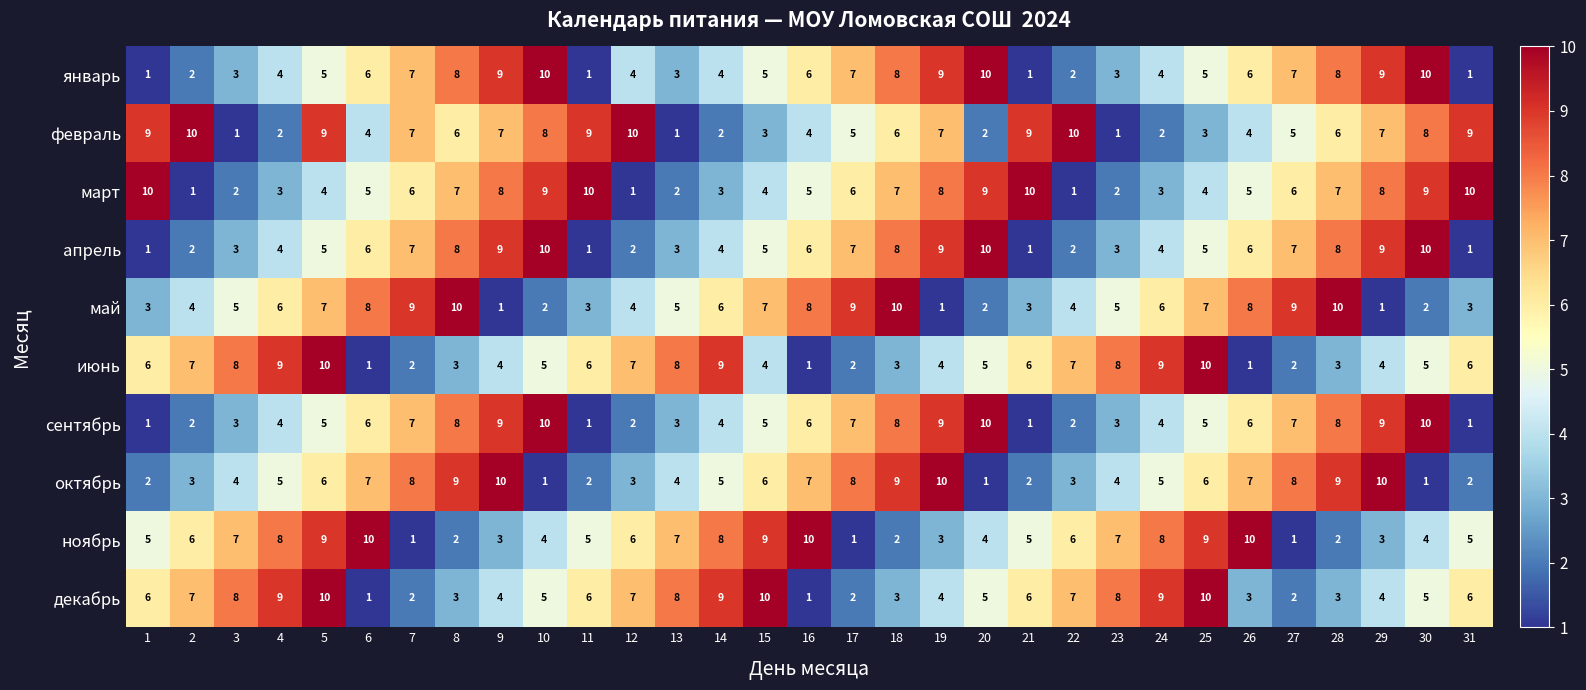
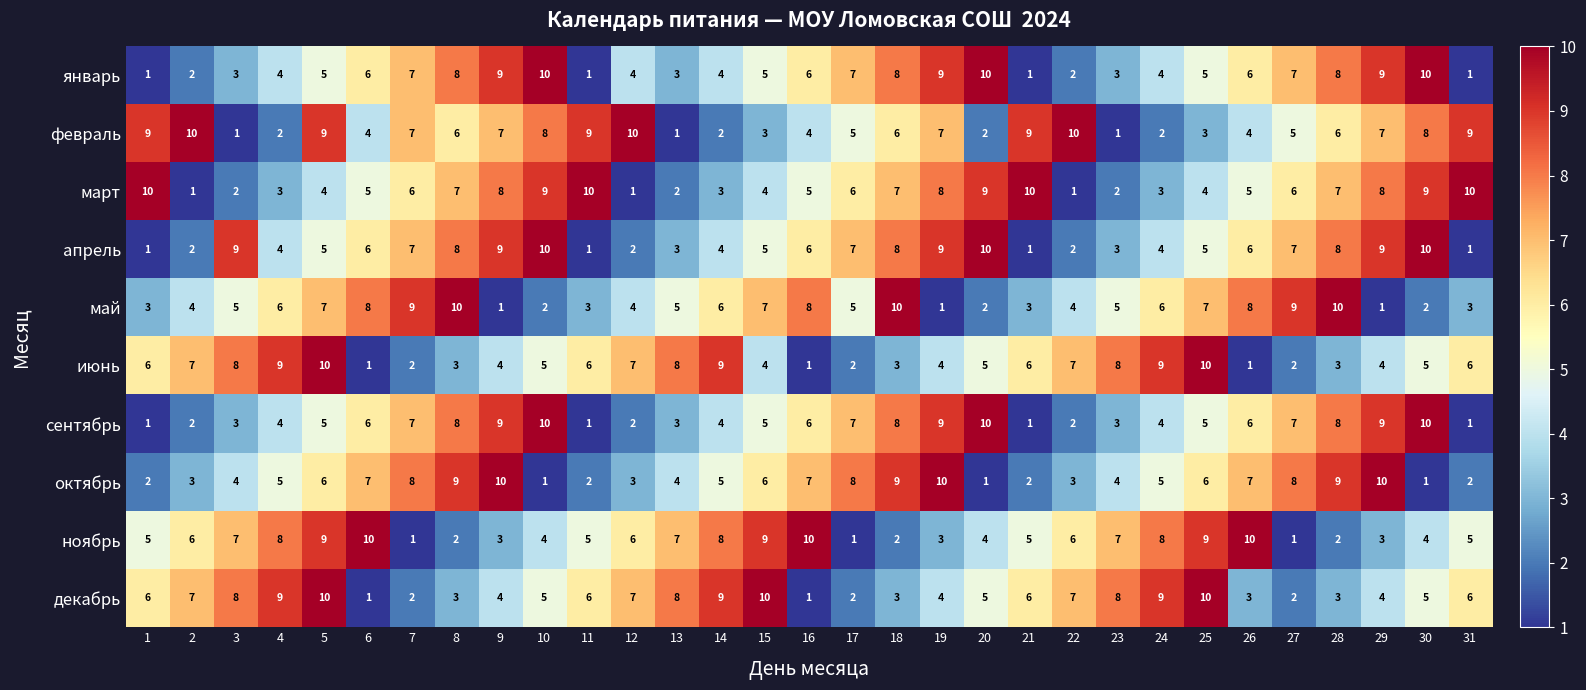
апрель, 3: 3 -> 9
май, 17: 9 -> 5
